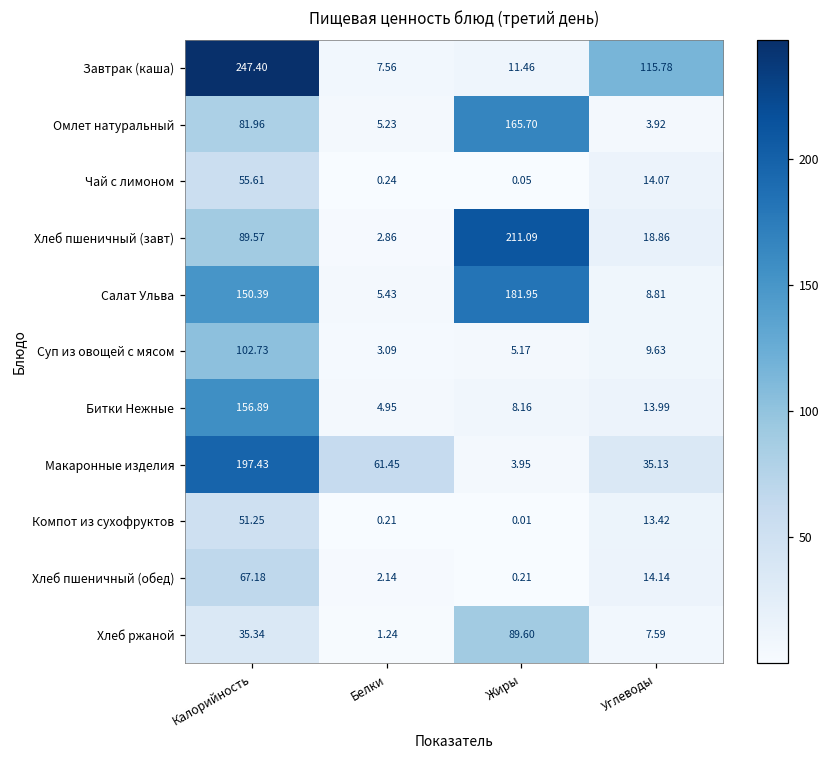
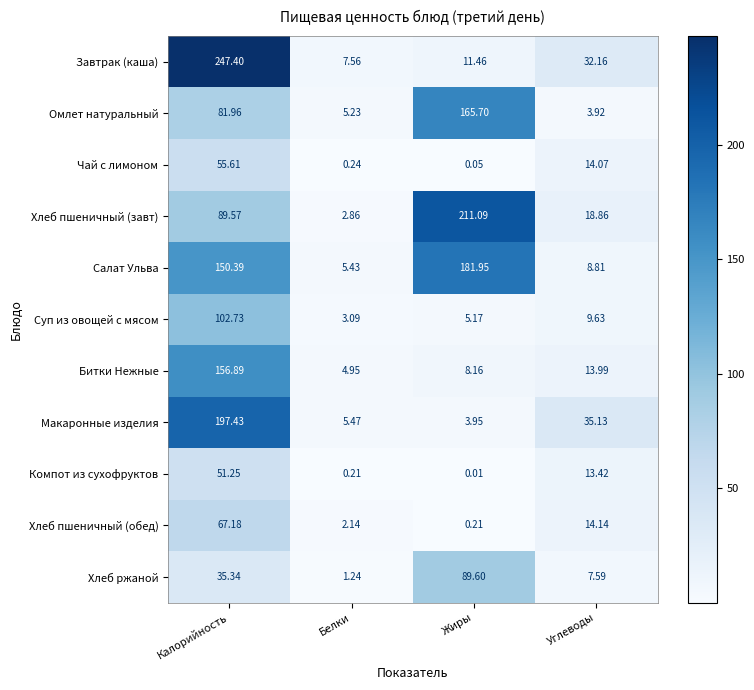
Завтрак (каша), Углеводы: 115.78 -> 32.16
Макаронные изделия, Белки: 61.45 -> 5.47
